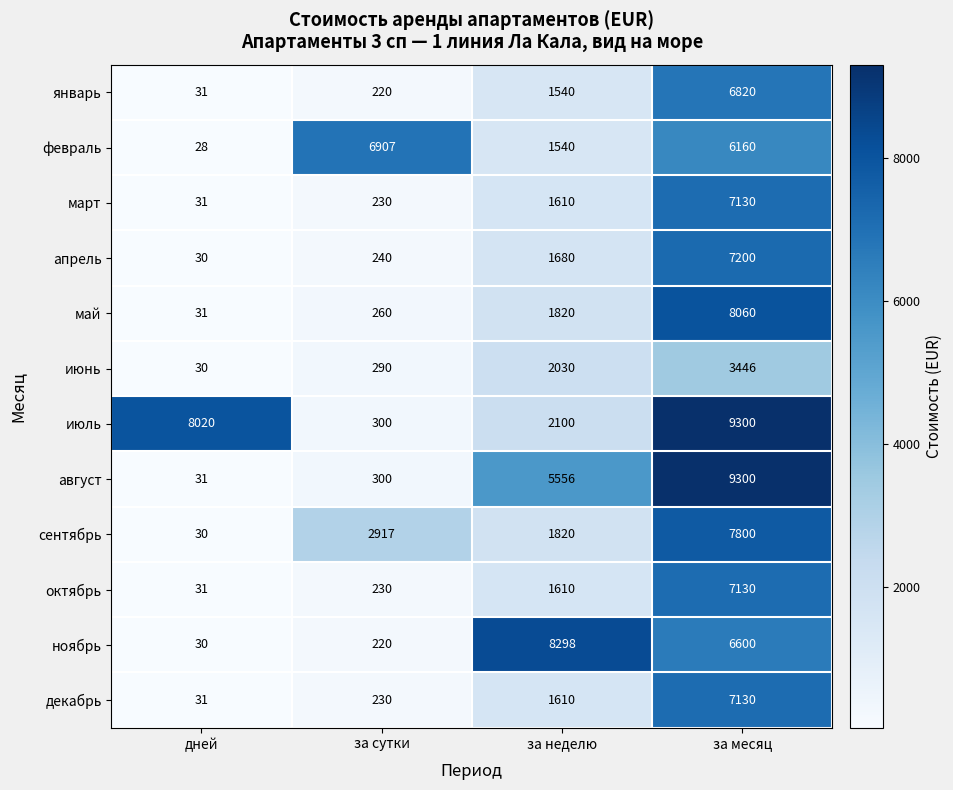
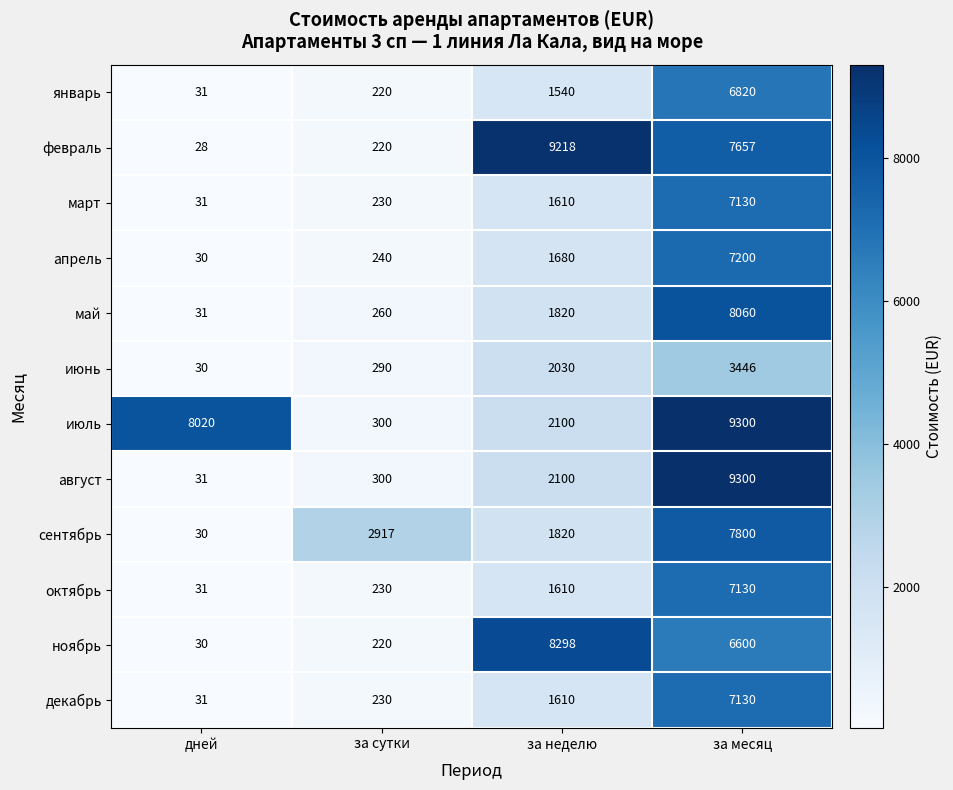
февраль, за сутки: 6907 -> 220
февраль, за неделю: 1540 -> 9218
февраль, за месяц: 6160 -> 7657
август, за неделю: 5556 -> 2100
